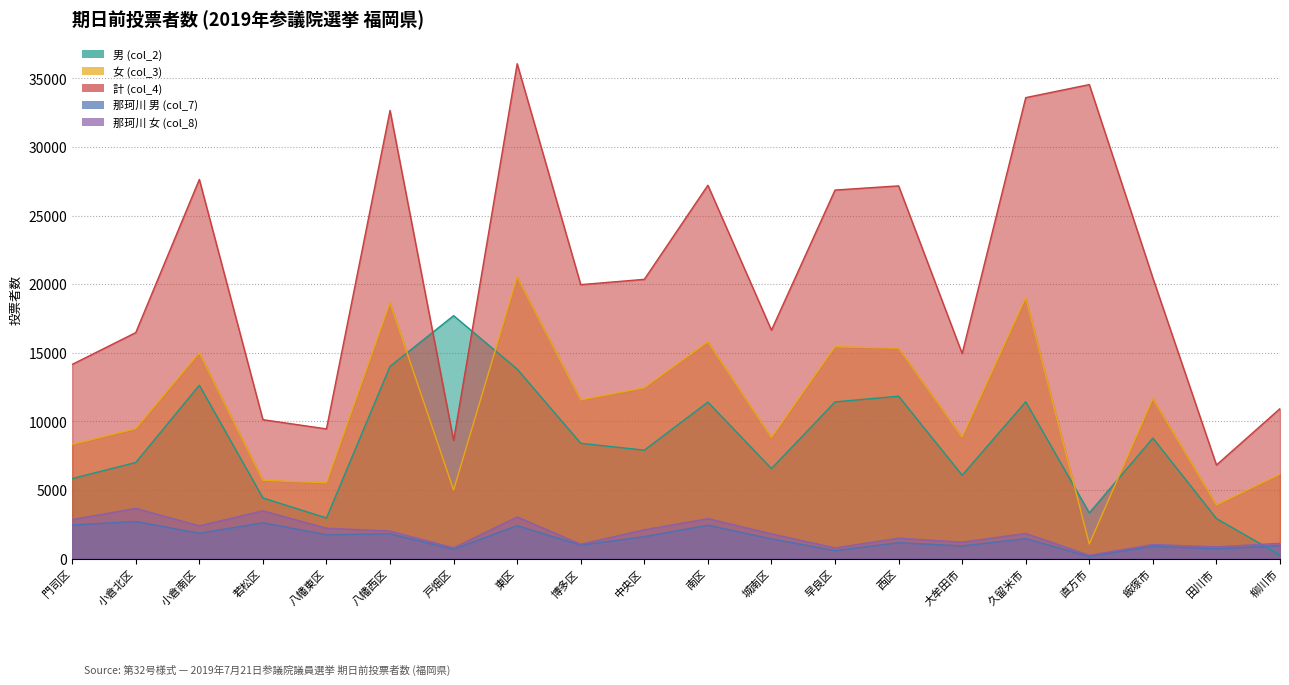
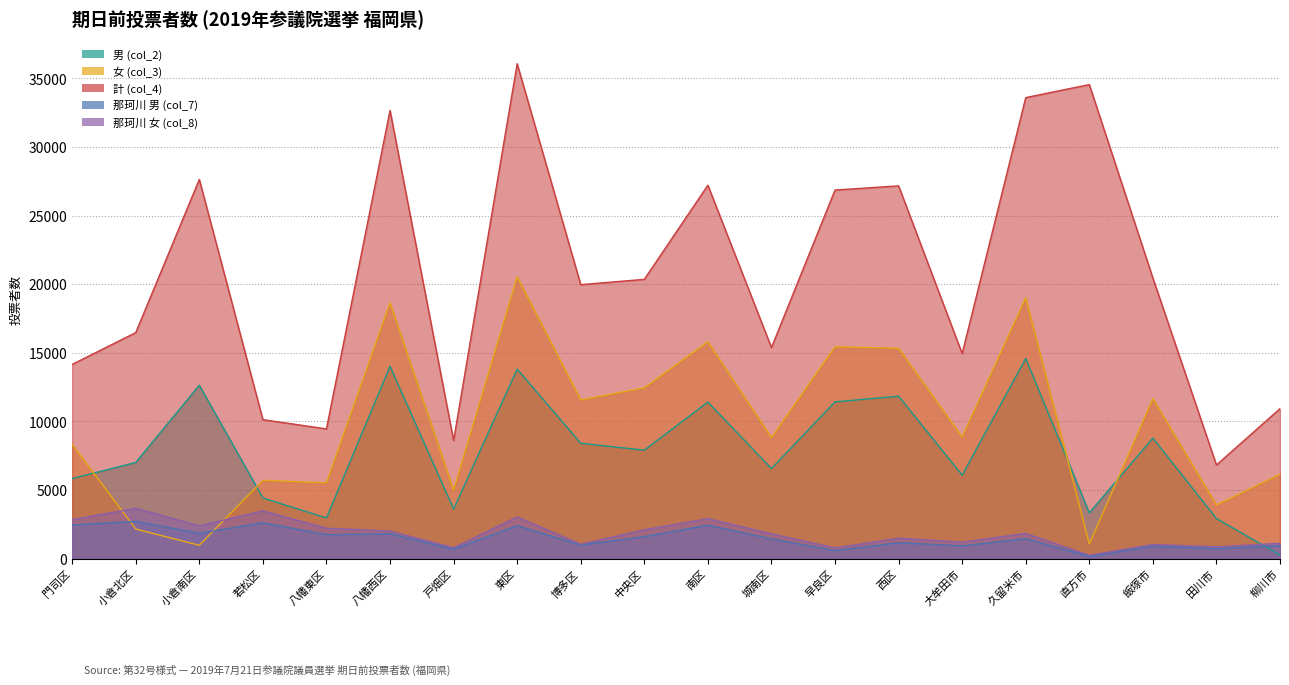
女 (col_3), 小倉北区: 9500 -> 2200
女 (col_3), 小倉南区: 15000 -> 1000
男 (col_2), 戸畑区: 17700 -> 3600
計 (col_4), 城南区: 16600 -> 15400
男 (col_2), 久留米市: 11400 -> 14600
